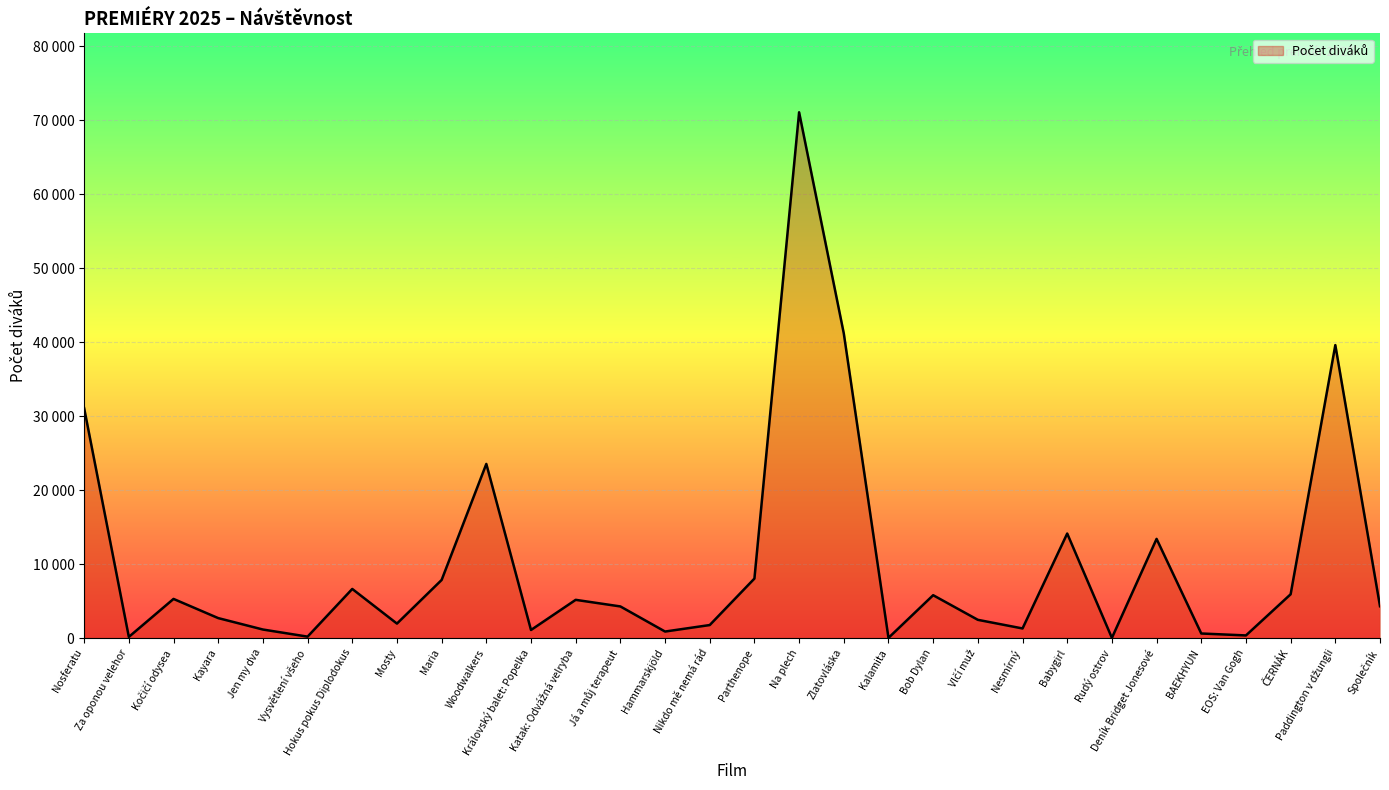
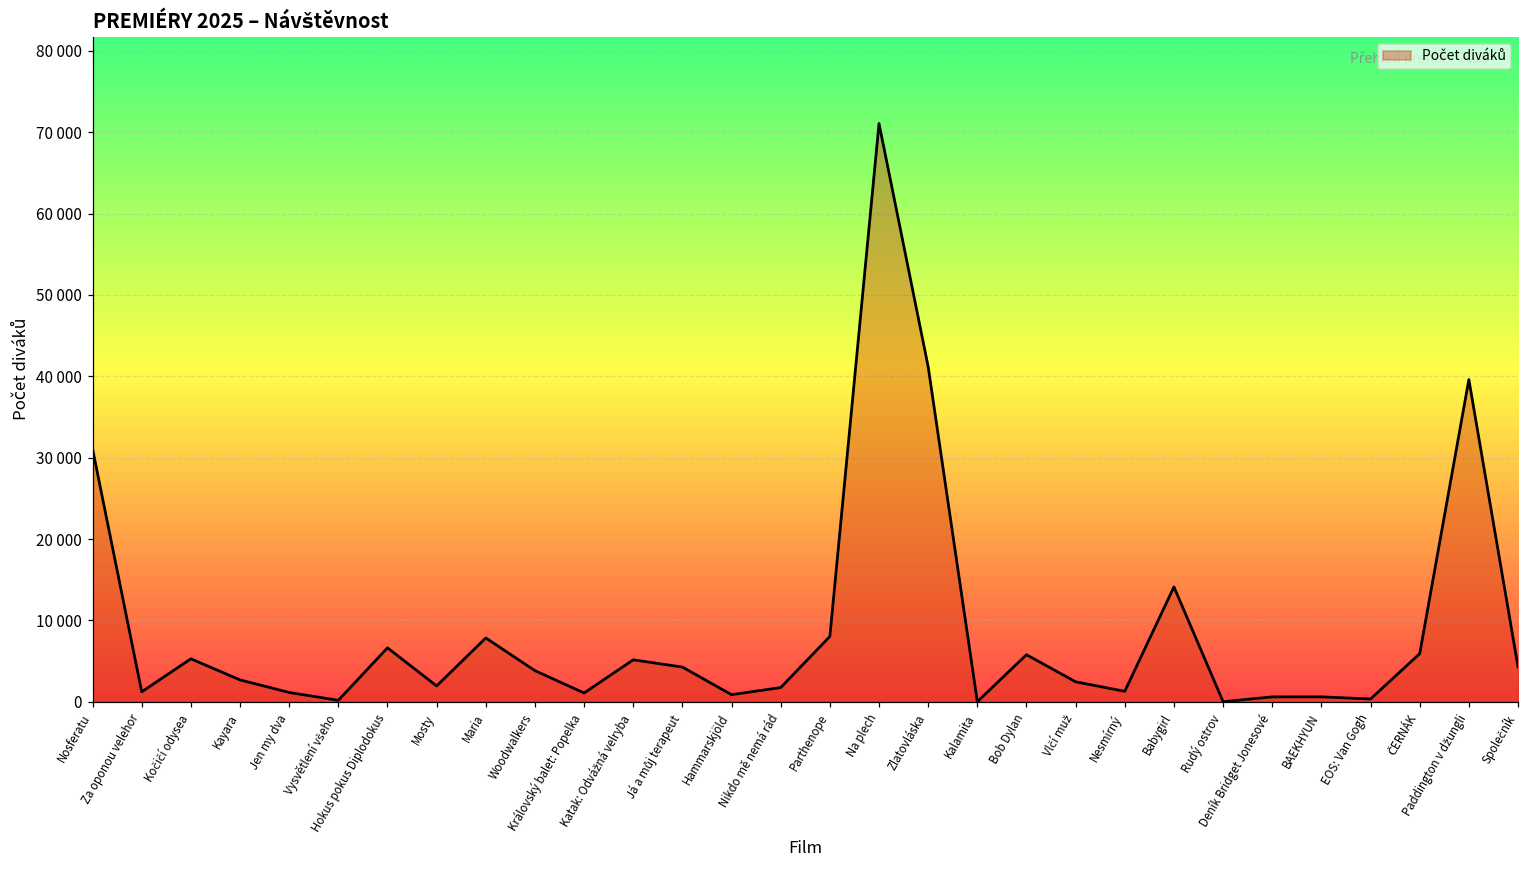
Za oponou velehor: 0 -> 1000
Woodwalkers: 24000 -> 4000
Deník Bridget Jonesové: 13000 -> 1000
